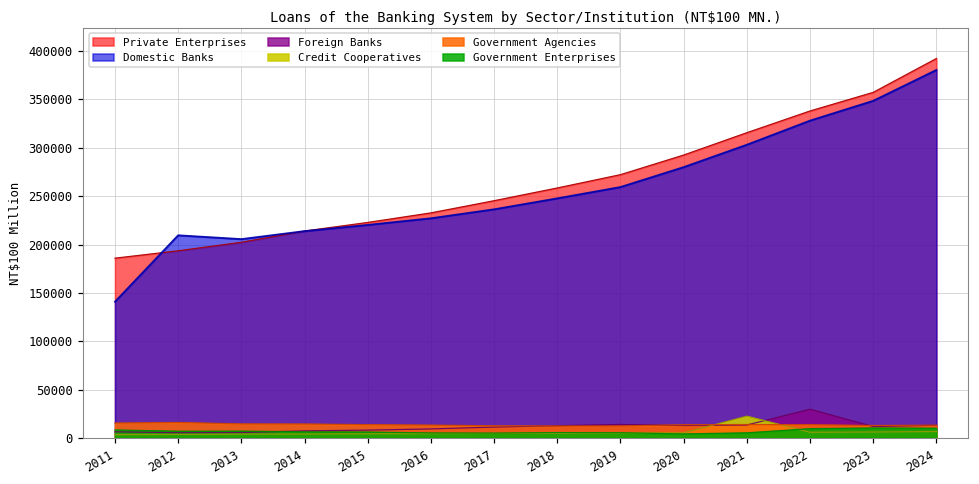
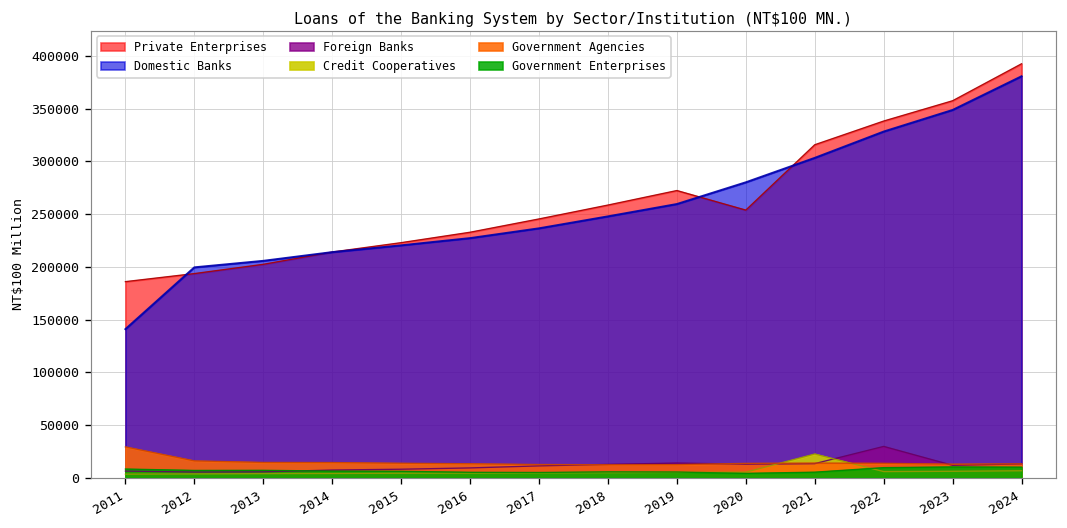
Government Agencies, 2011: 20000 -> 30000
Domestic Banks, 2012: 210000 -> 200000
Private Enterprises, 2020: 290000 -> 250000
